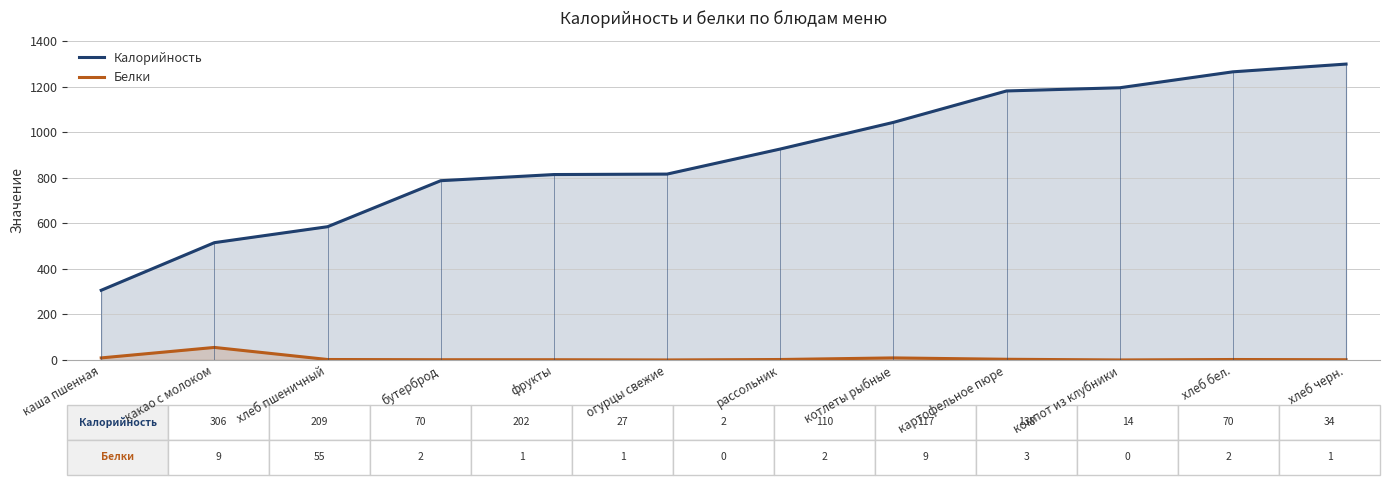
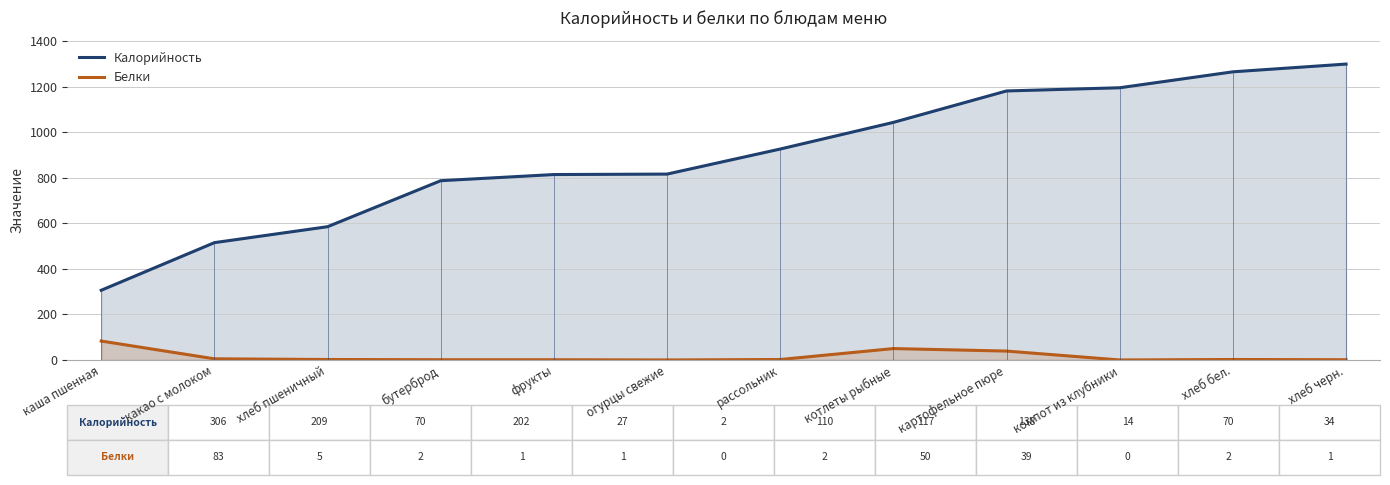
Белки, каша пшенная: 9 -> 83
Белки, какао с молоком: 55 -> 5
Белки, котлеты рыбные: 9 -> 50
Белки, картофельное пюре: 3 -> 39
